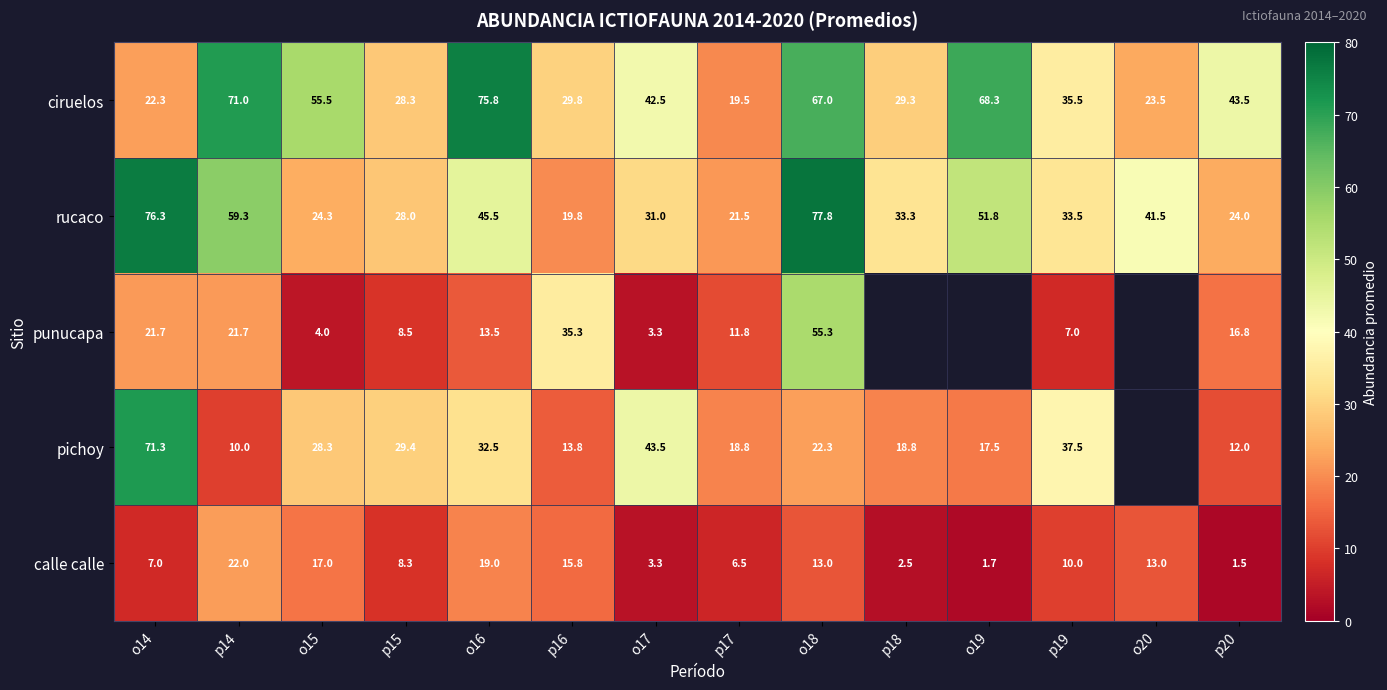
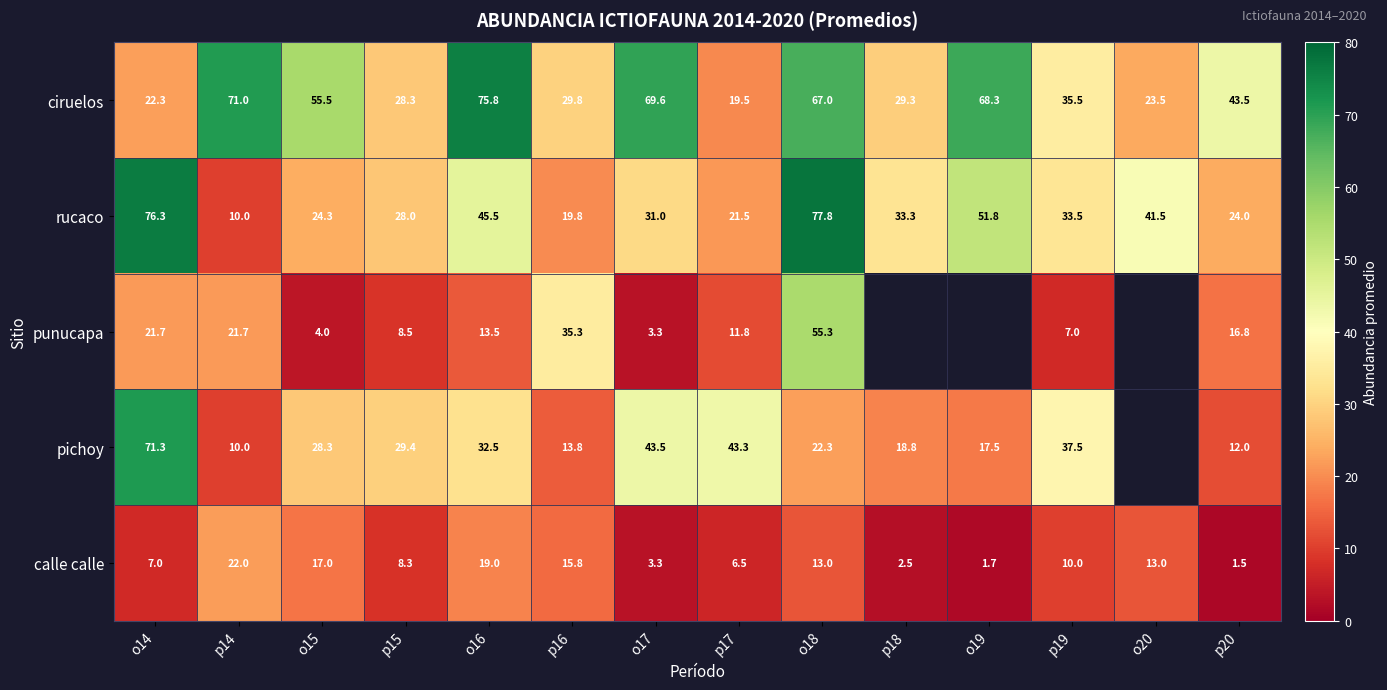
ciruelos, o17: 42.5 -> 69.6
rucaco, p14: 59.3 -> 10.0
pichoy, p17: 18.8 -> 43.3
